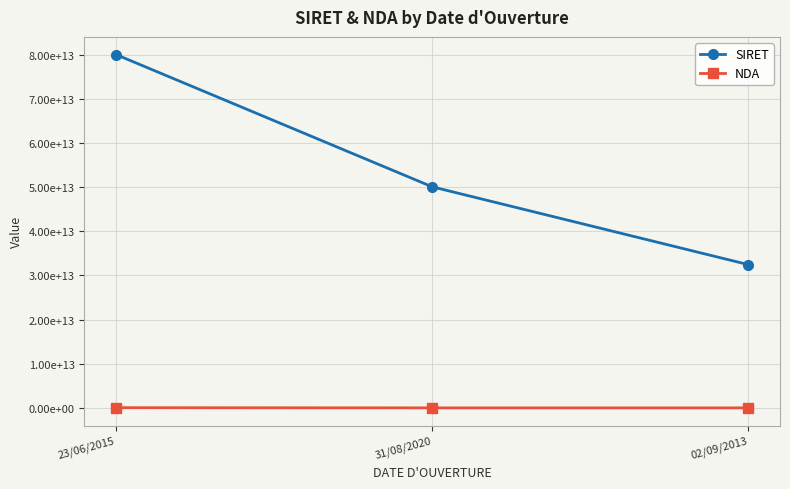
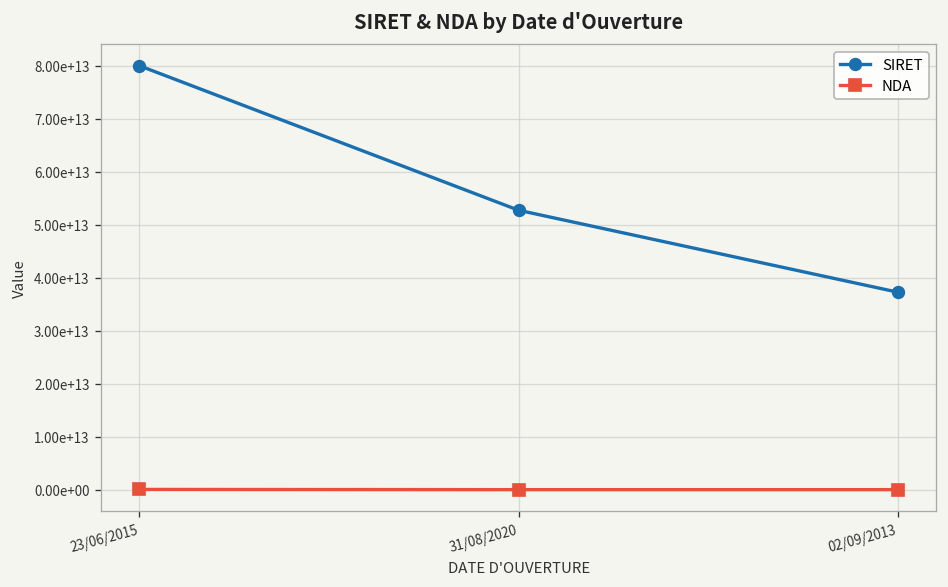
SIRET, 31/08/2020: 50000000000000 -> 53000000000000
SIRET, 02/09/2013: 32000000000000 -> 37000000000000
